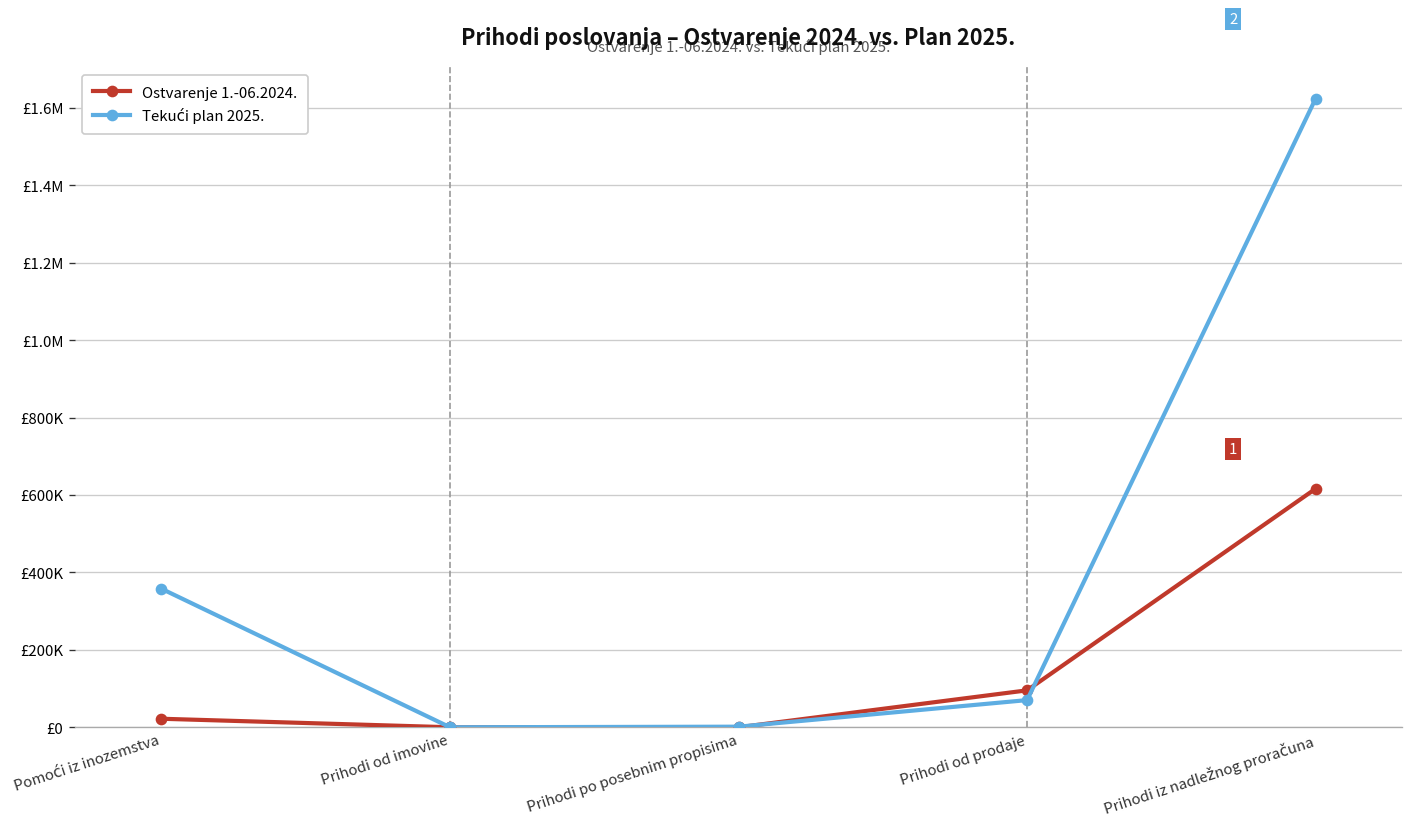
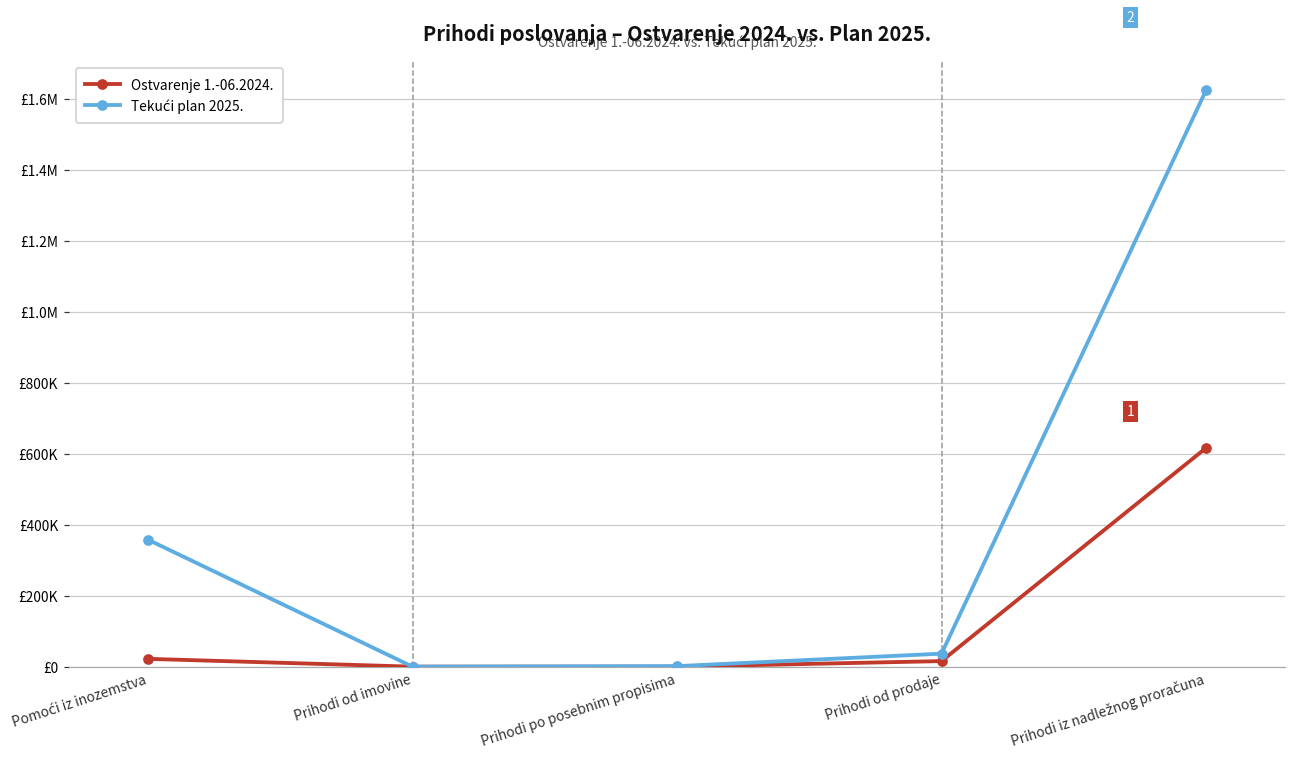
Ostvarenje 1.-06.2024., Prihodi od prodaje: £100000 -> £20000
Tekući plan 2025., Prihodi od prodaje: £70000 -> £40000
